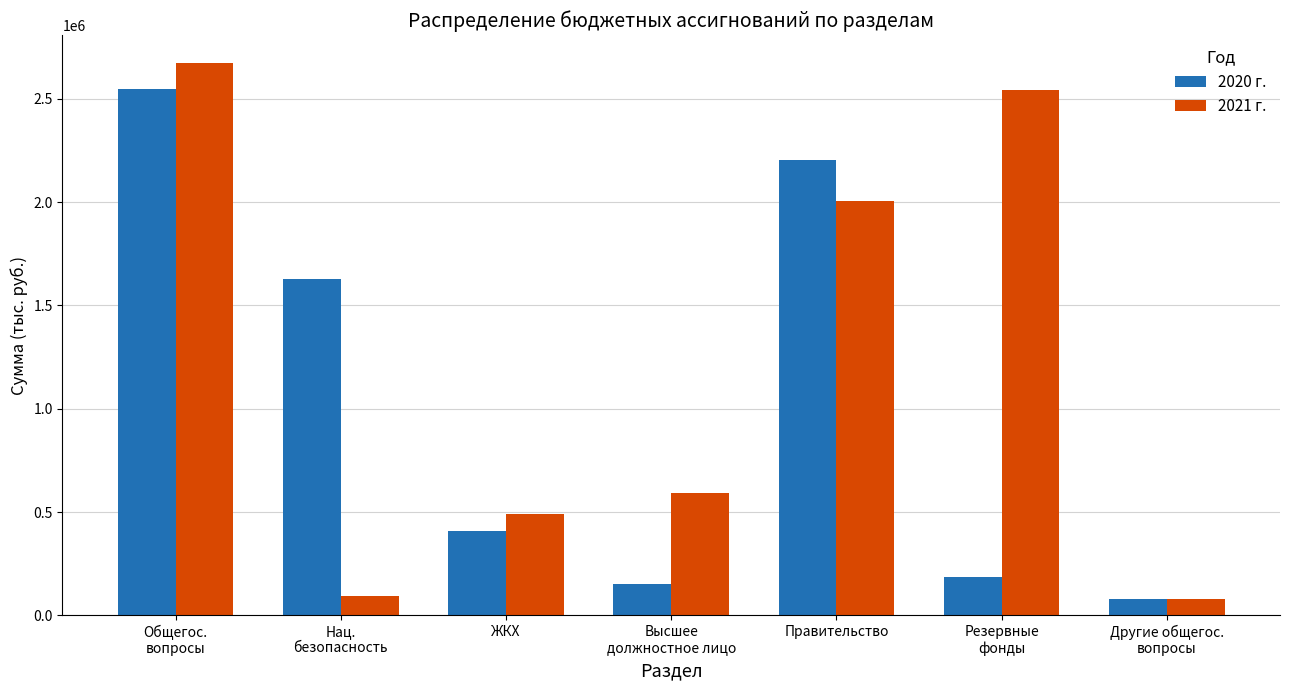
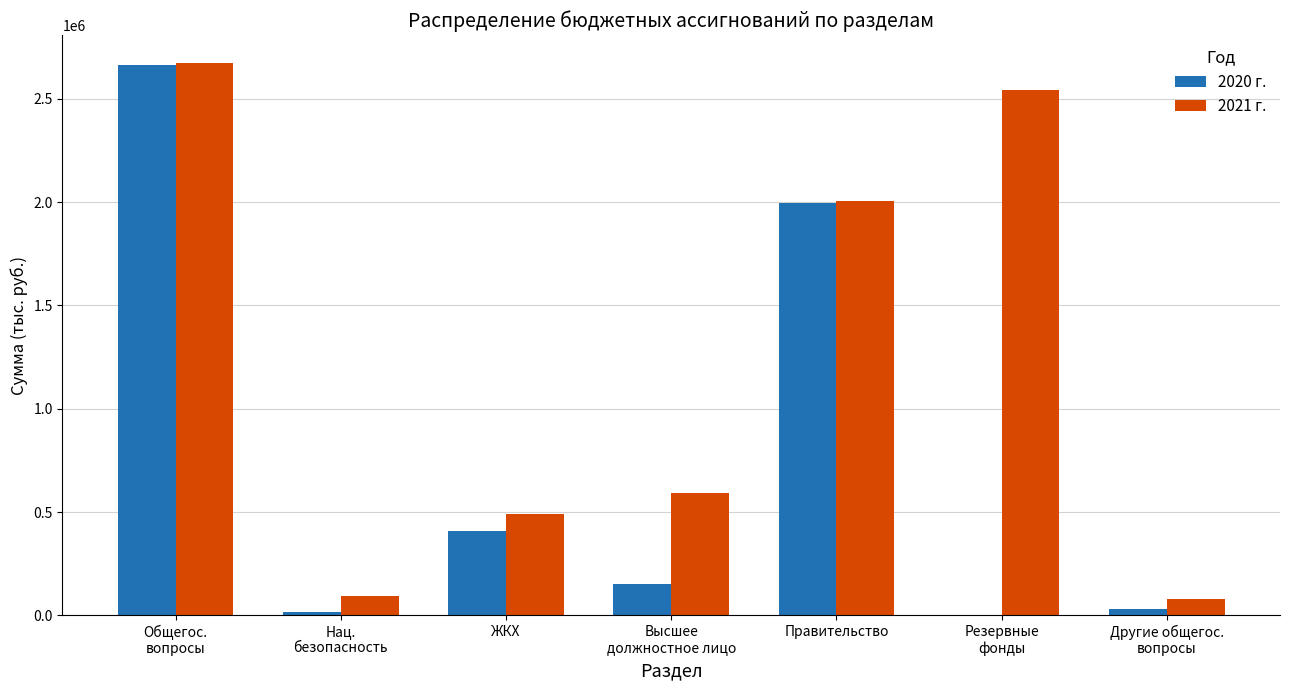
2020 г., Общегос. вопросы: 2550000 -> 2660000
2020 г., Нац. безопасность: 1630000 -> 20000
2020 г., Правительство: 2210000 -> 1990000
2020 г., Резервные фонды: 190000 -> 0
2020 г., Другие общегос. вопросы: 80000 -> 30000
